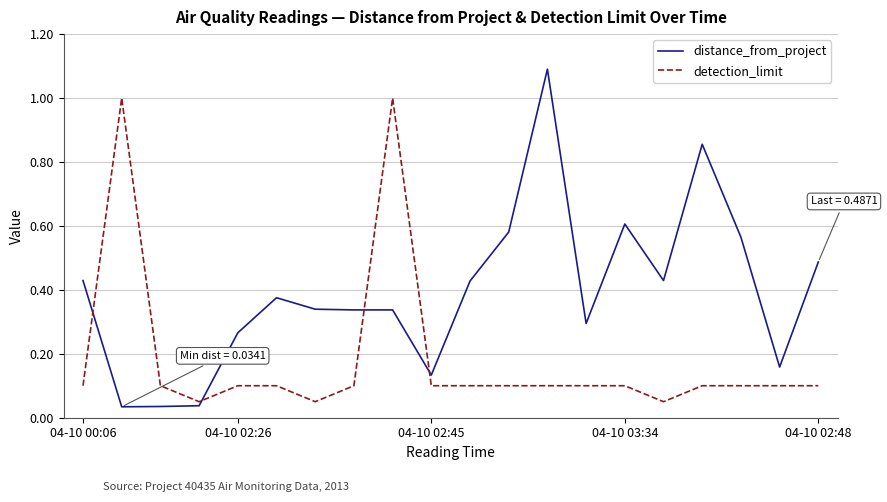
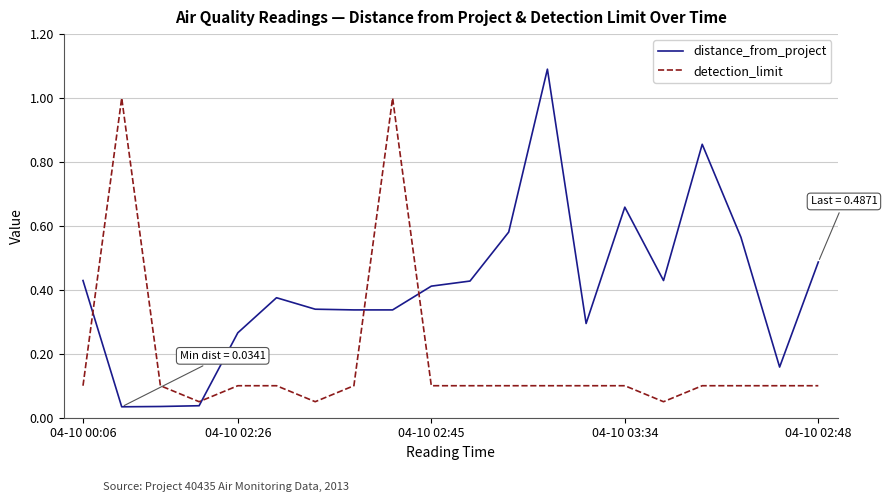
distance_from_project, 04-10 02:45: 0.13 -> 0.41
distance_from_project, 04-10 03:34: 0.61 -> 0.66
